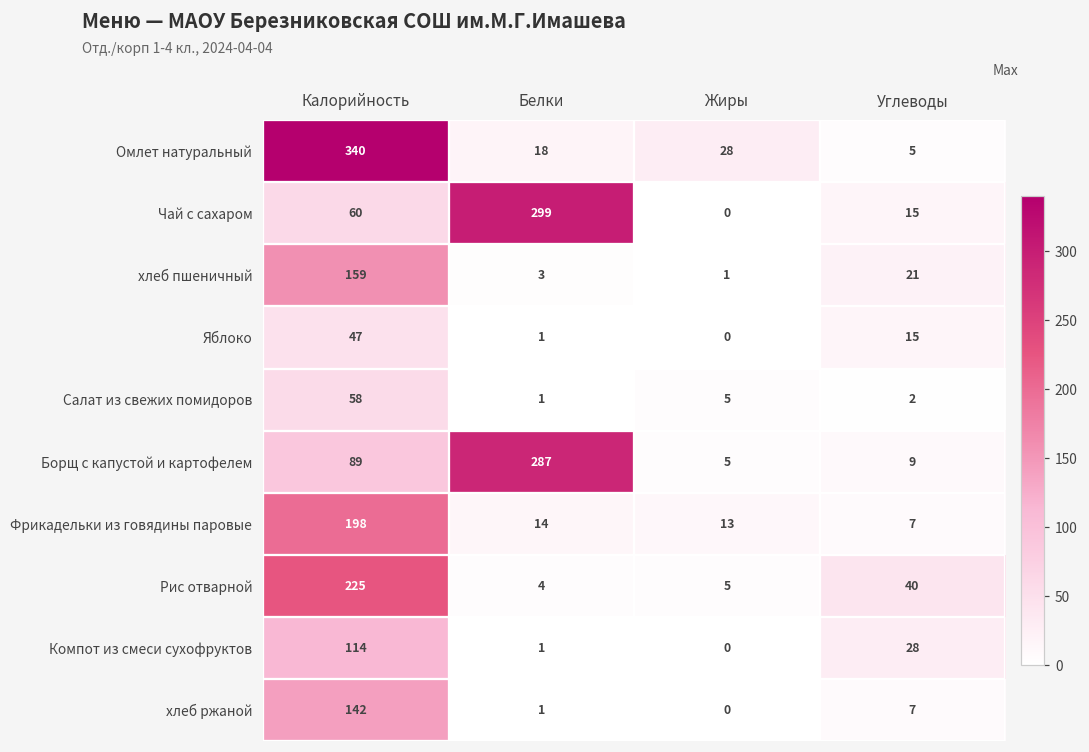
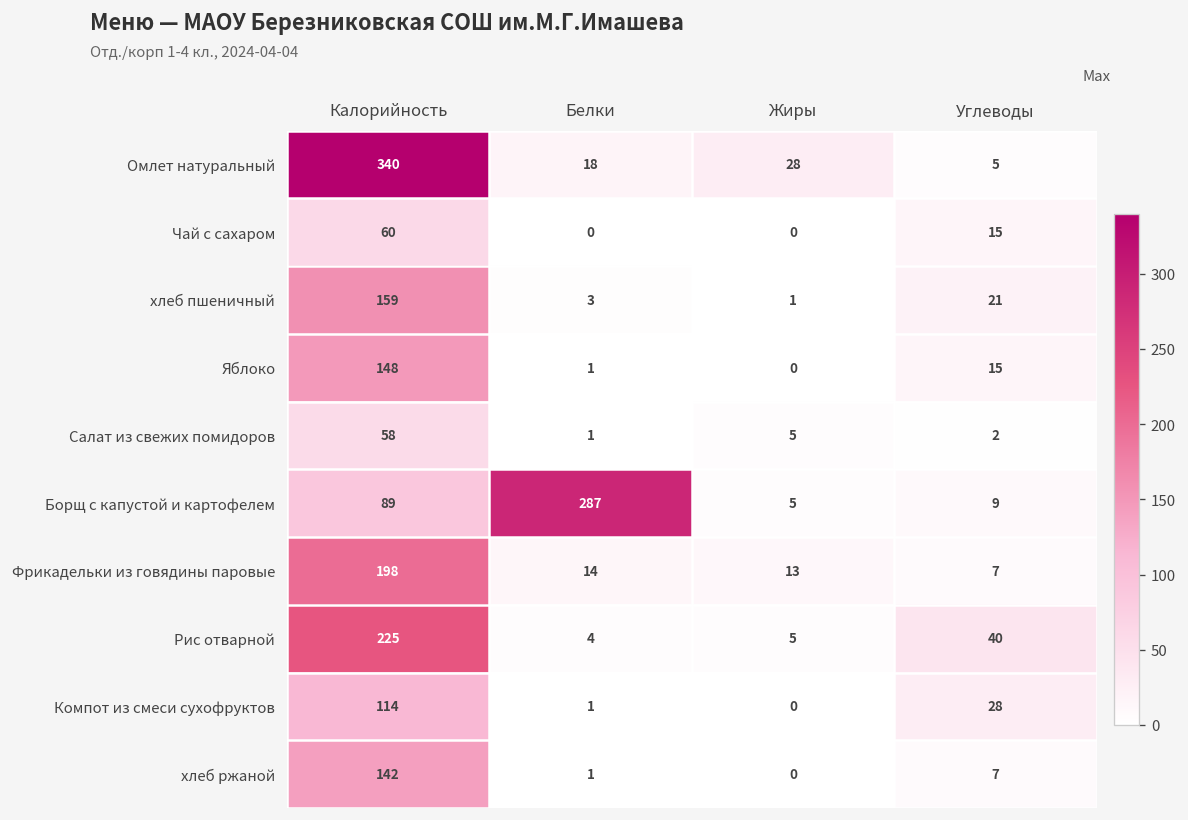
Чай с сахаром, Белки: 299 -> 0
Яблоко, Калорийность: 47 -> 148
